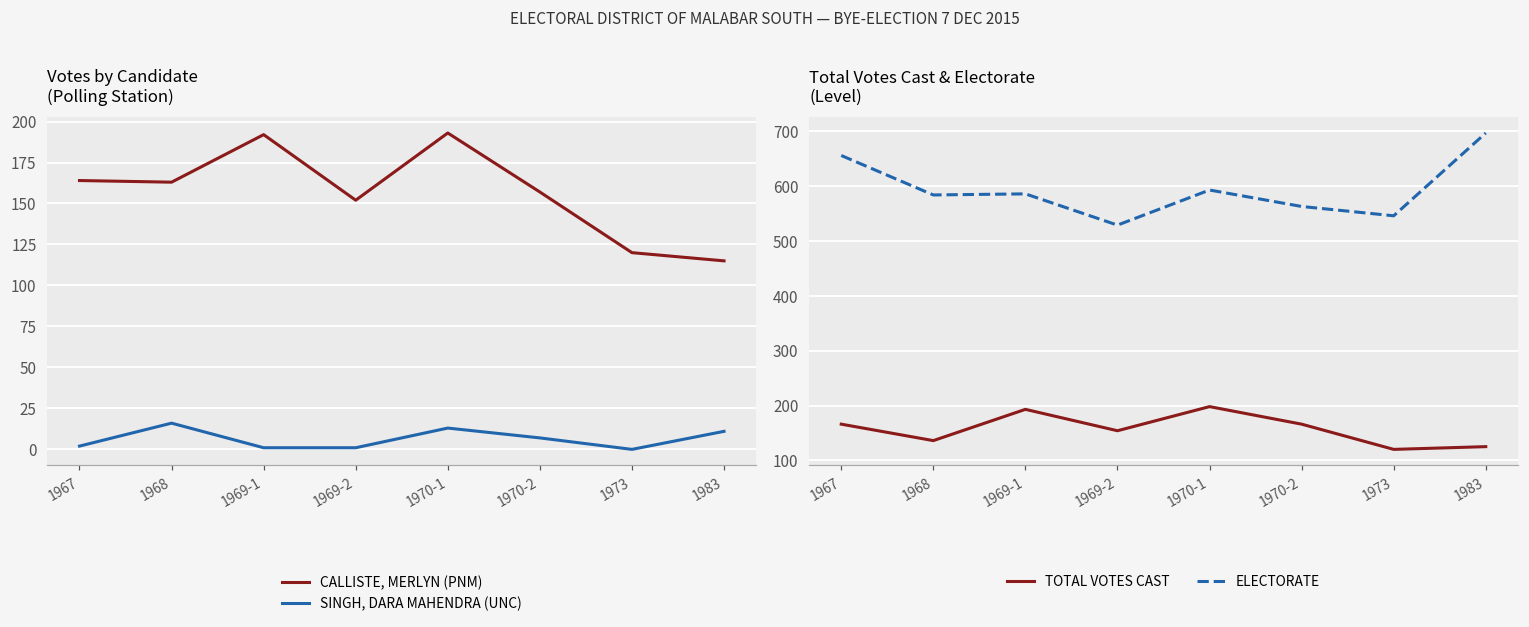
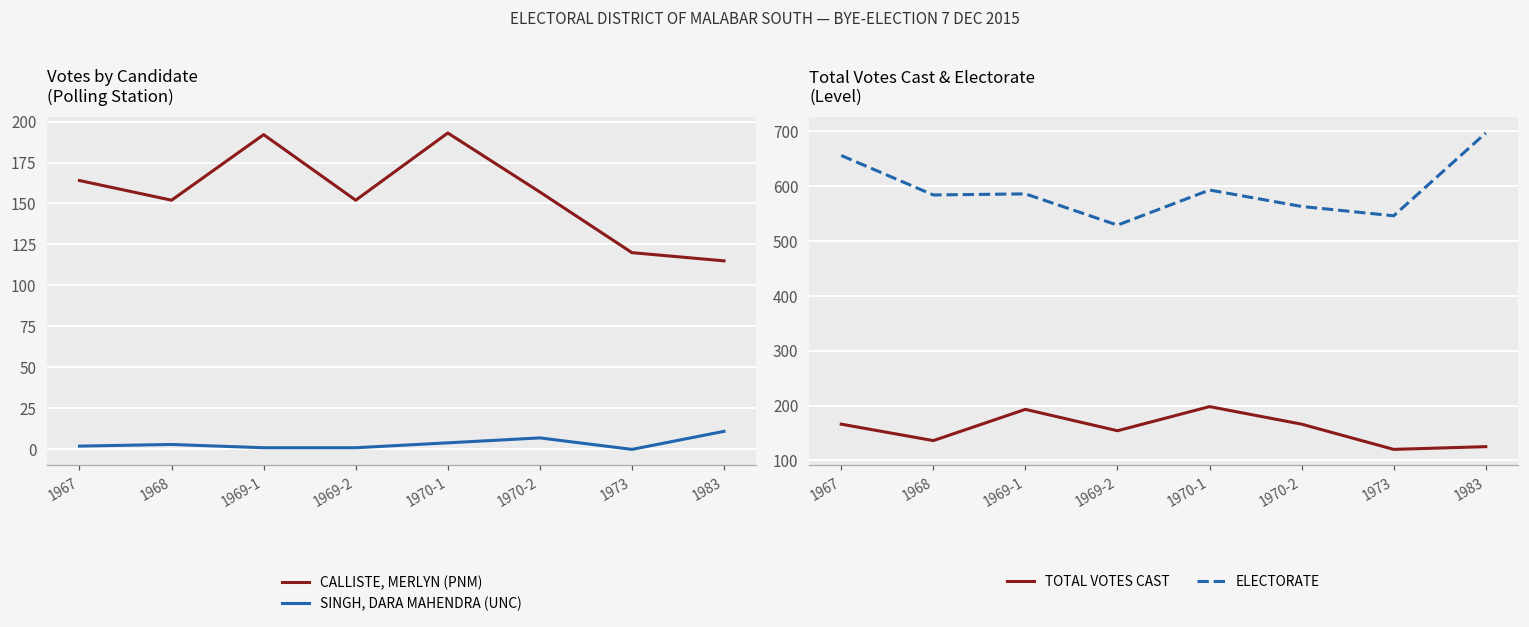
Votes by Candidate (Polling Station), CALLISTE, MERLYN (PNM), 1968: 163 -> 152
Votes by Candidate (Polling Station), SINGH, DARA MAHENDRA (UNC), 1968: 16 -> 3
Votes by Candidate (Polling Station), SINGH, DARA MAHENDRA (UNC), 1970-1: 13 -> 4
